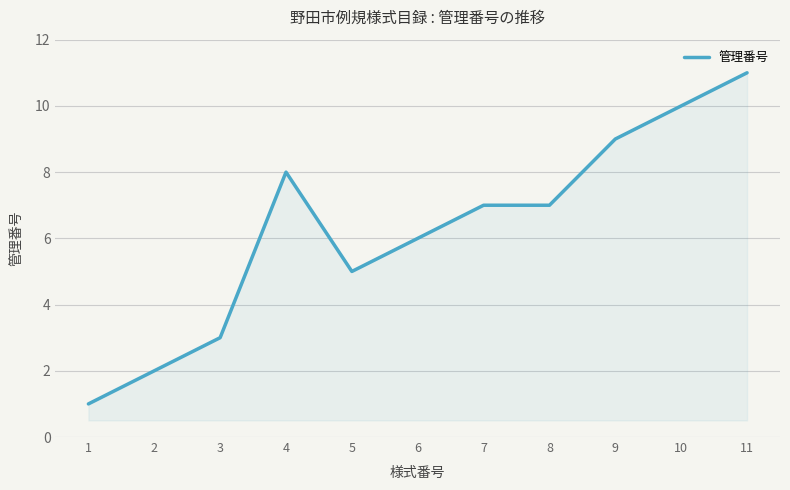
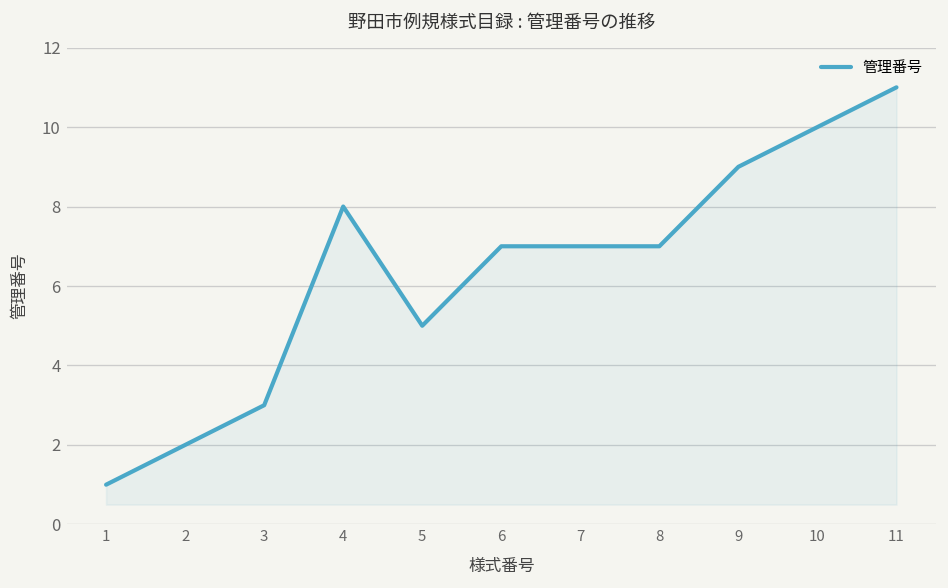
6: 6 -> 7
